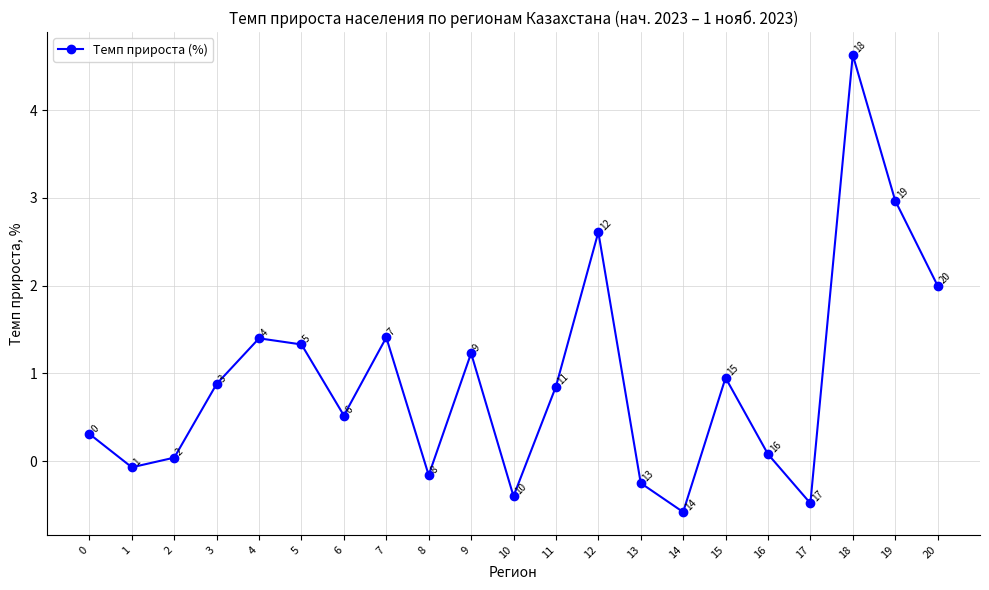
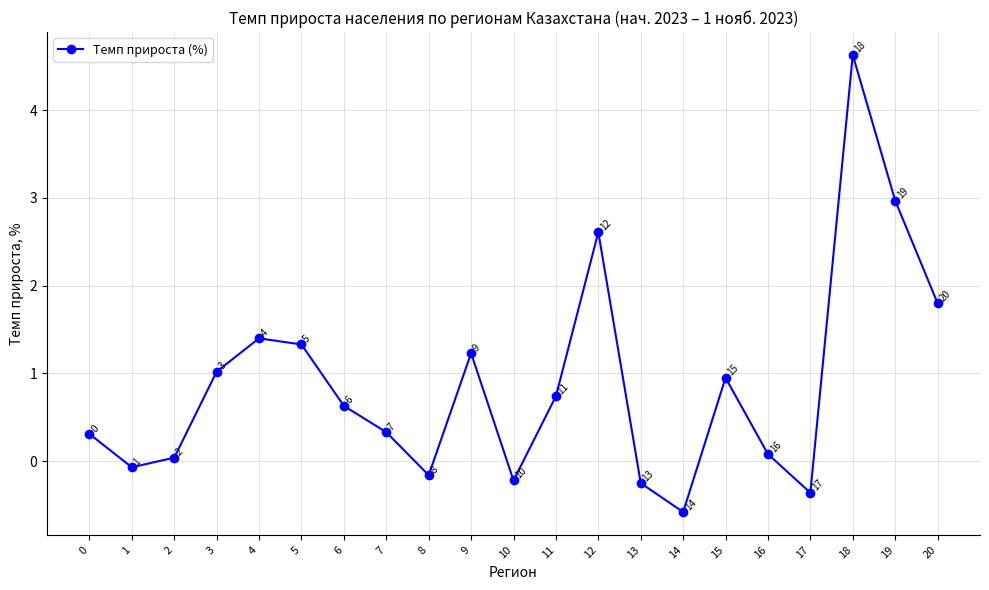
3: 0.9 -> 1.0
6: 0.5 -> 0.6
7: 1.4 -> 0.3
10: -0.4 -> -0.2
11: 0.9 -> 0.7
17: -0.5 -> -0.4
20: 2.0 -> 1.8
